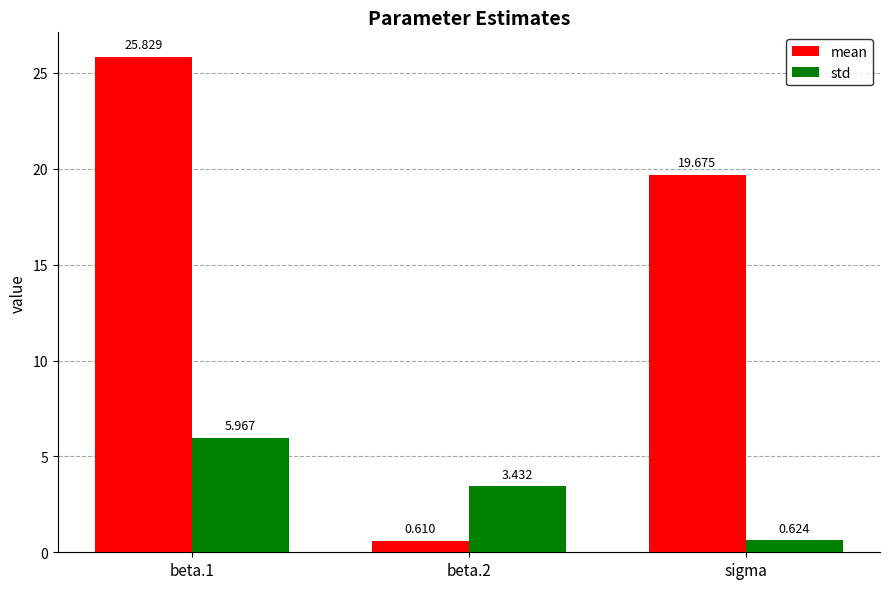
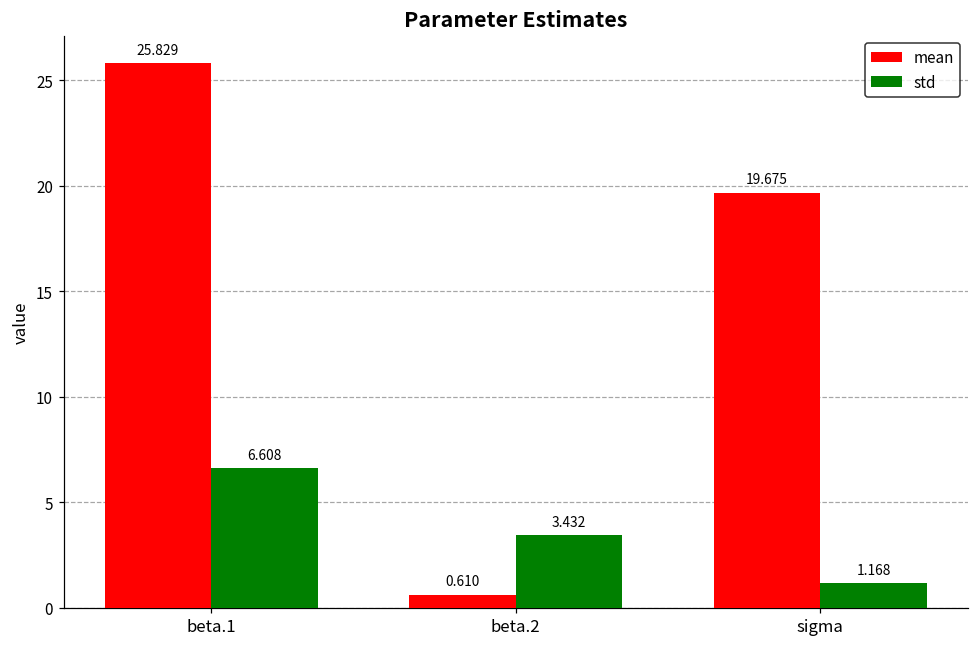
std, beta.1: 5.967 -> 6.608
std, sigma: 0.624 -> 1.168
